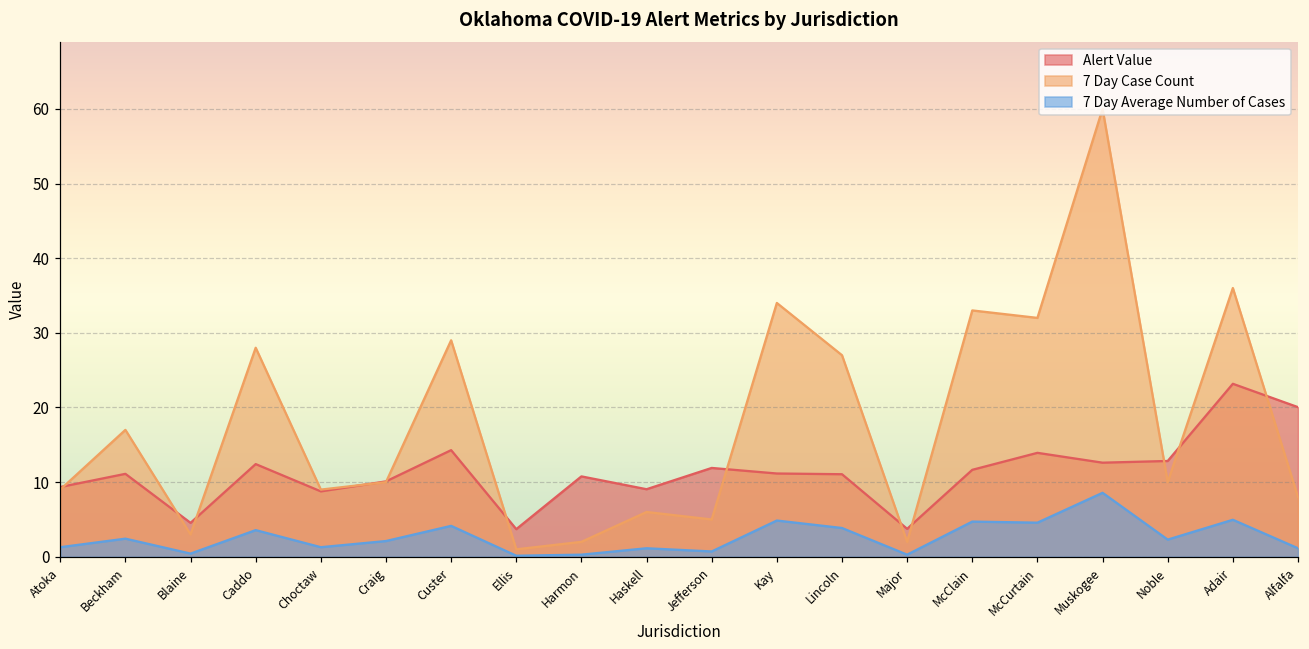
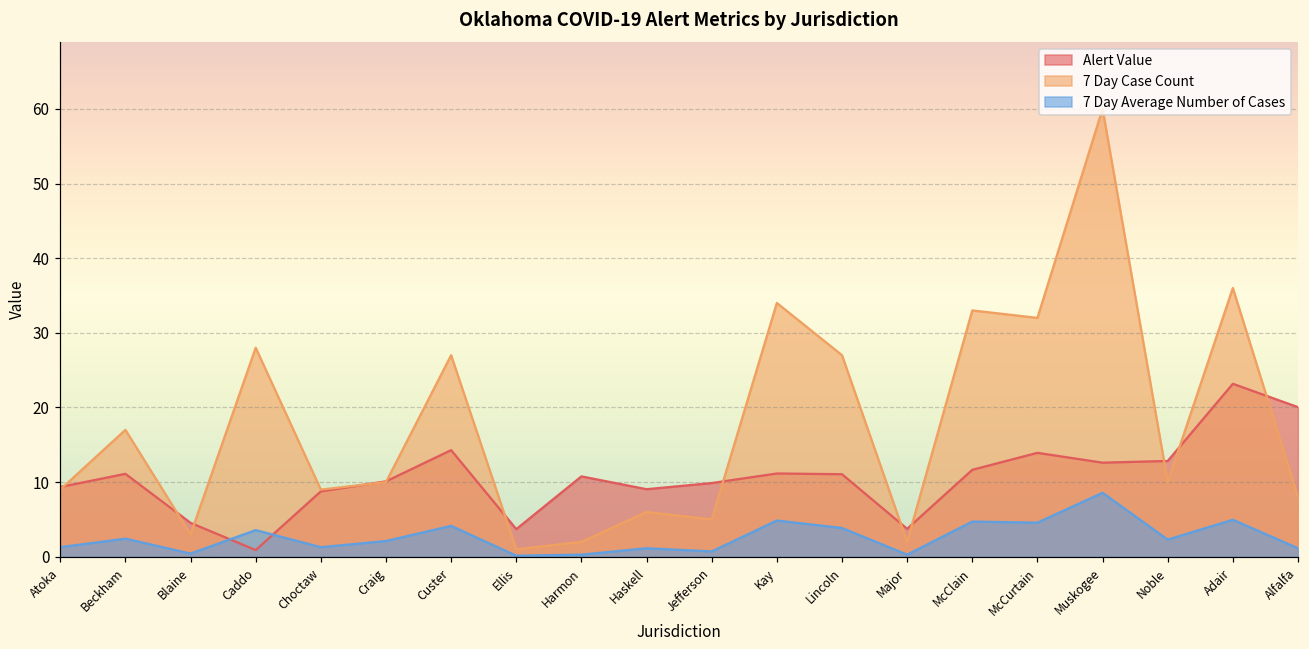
Alert Value, Caddo: 12 -> 1
7 Day Case Count, Custer: 29 -> 27
Alert Value, Jefferson: 12 -> 10
